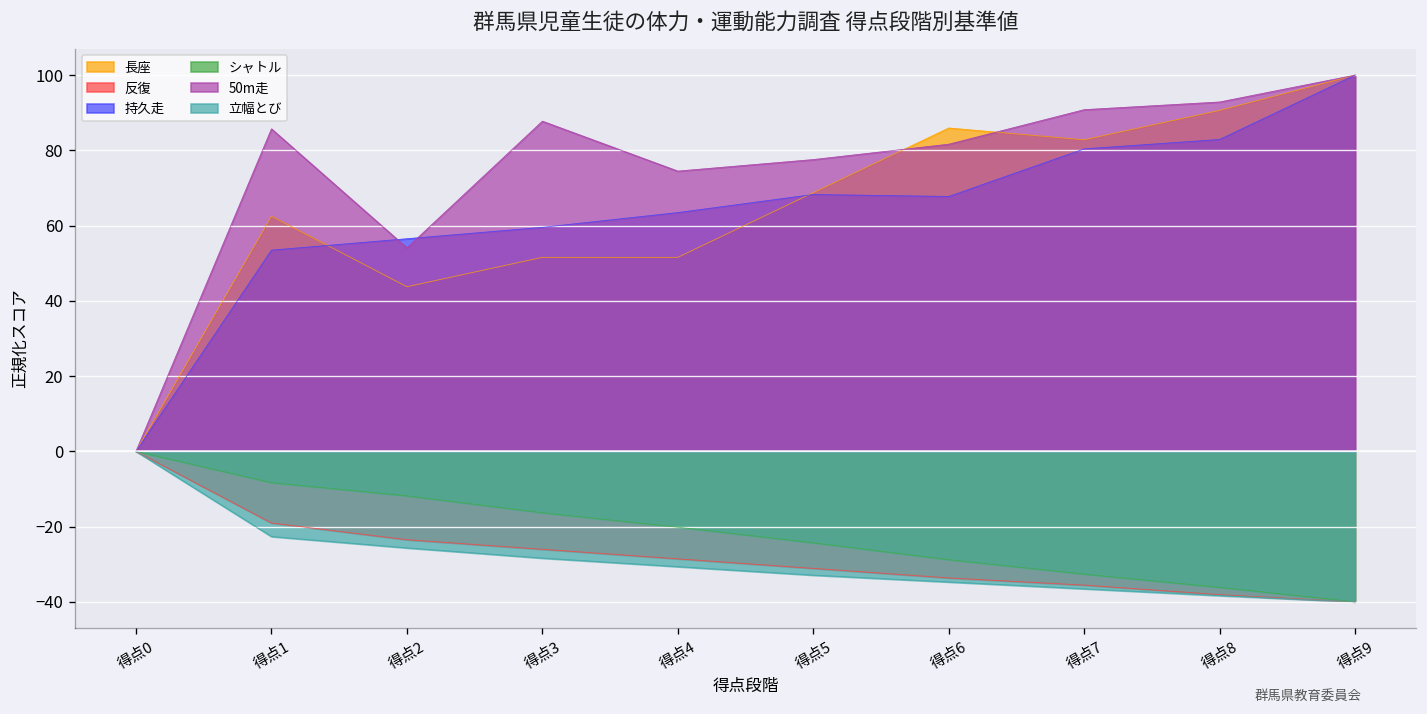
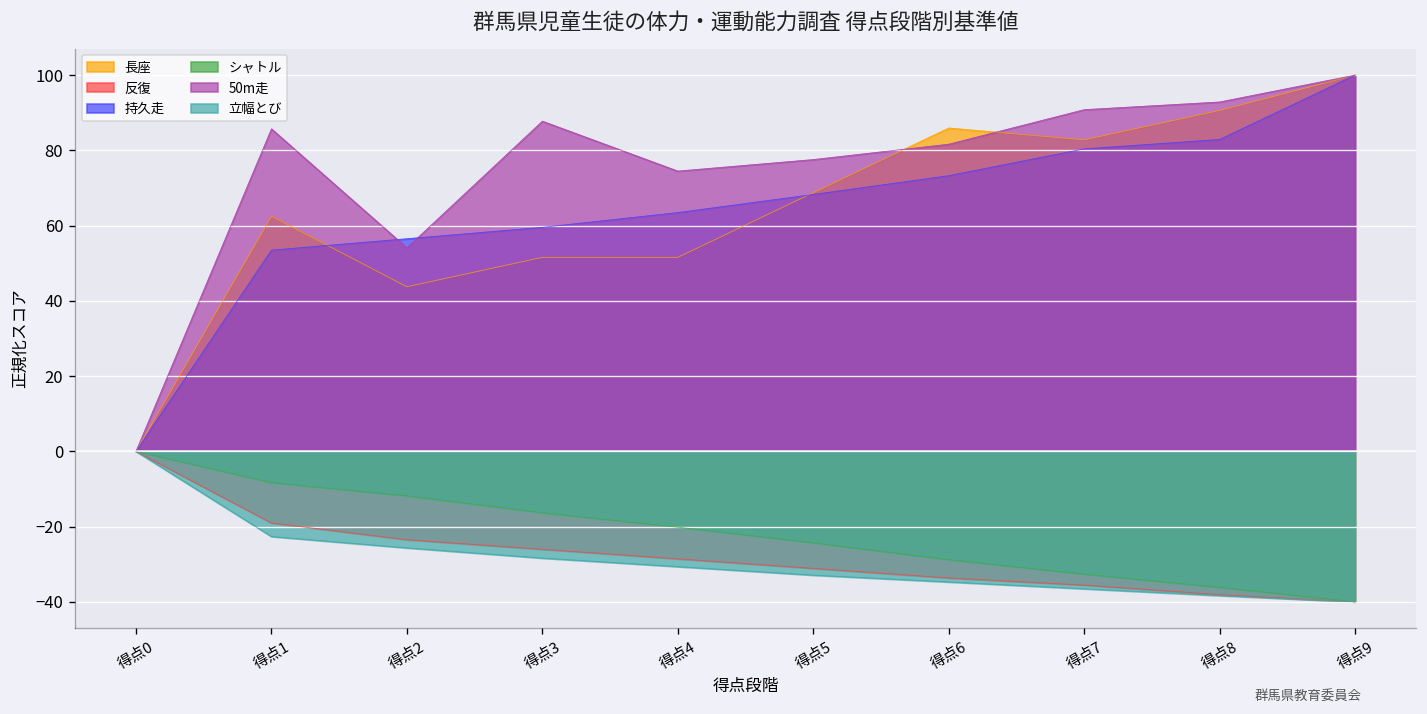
持久走, 得点6: 68 -> 73
